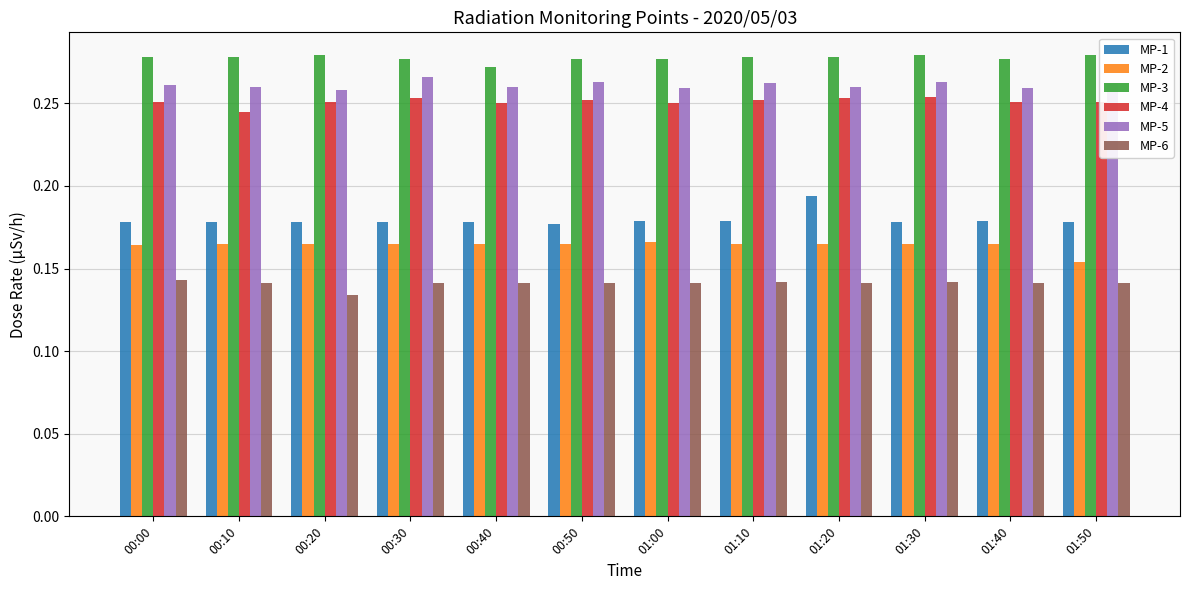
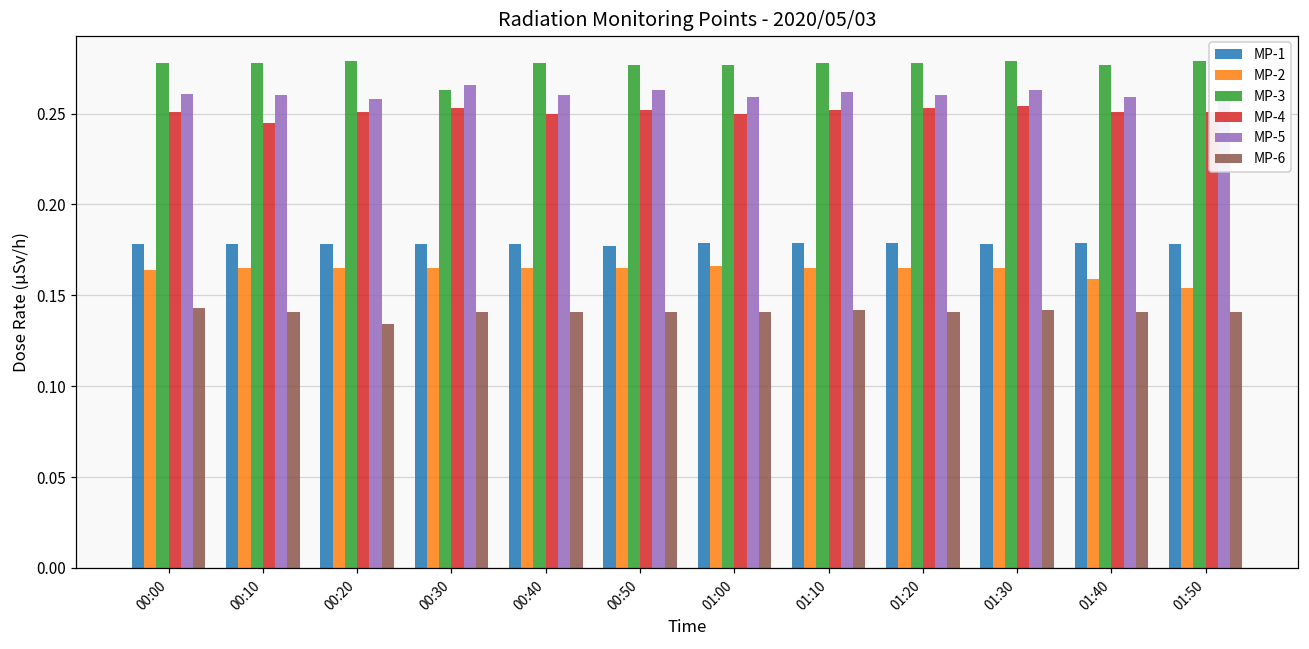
MP-3, 00:30: 0.277 -> 0.263
MP-3, 00:40: 0.272 -> 0.278
MP-1, 01:20: 0.194 -> 0.179
MP-2, 01:40: 0.165 -> 0.159
